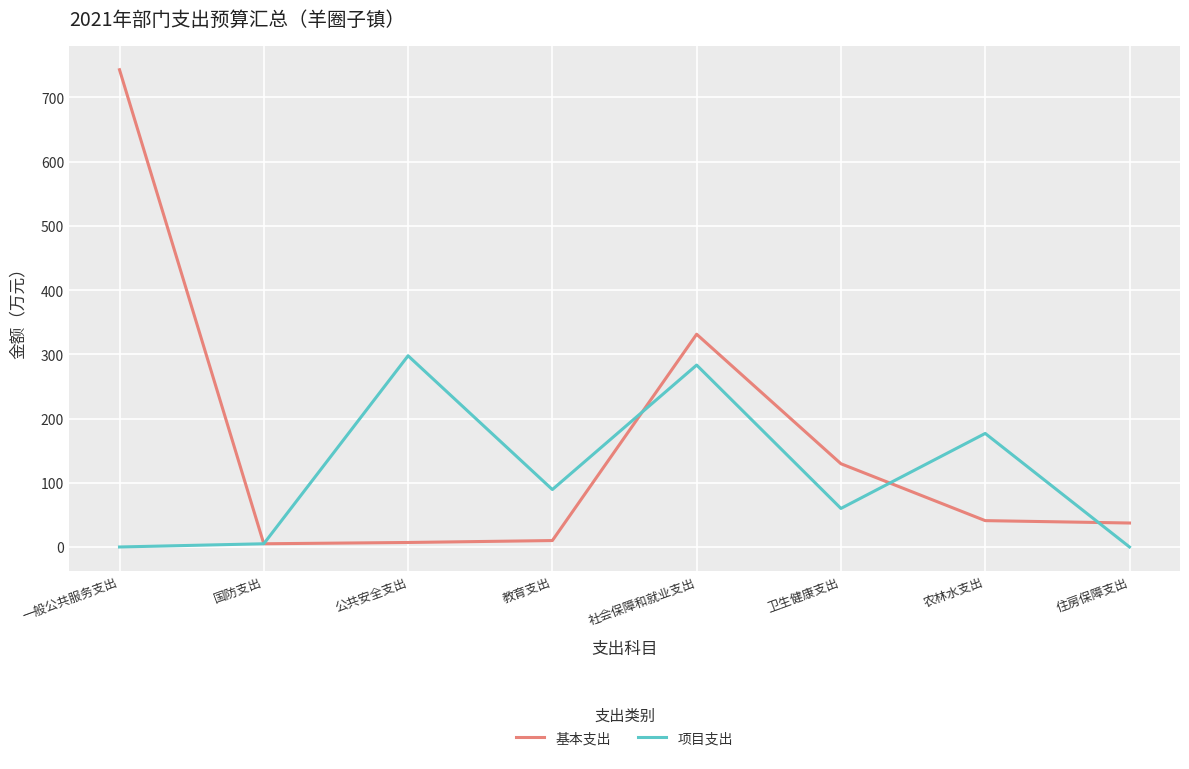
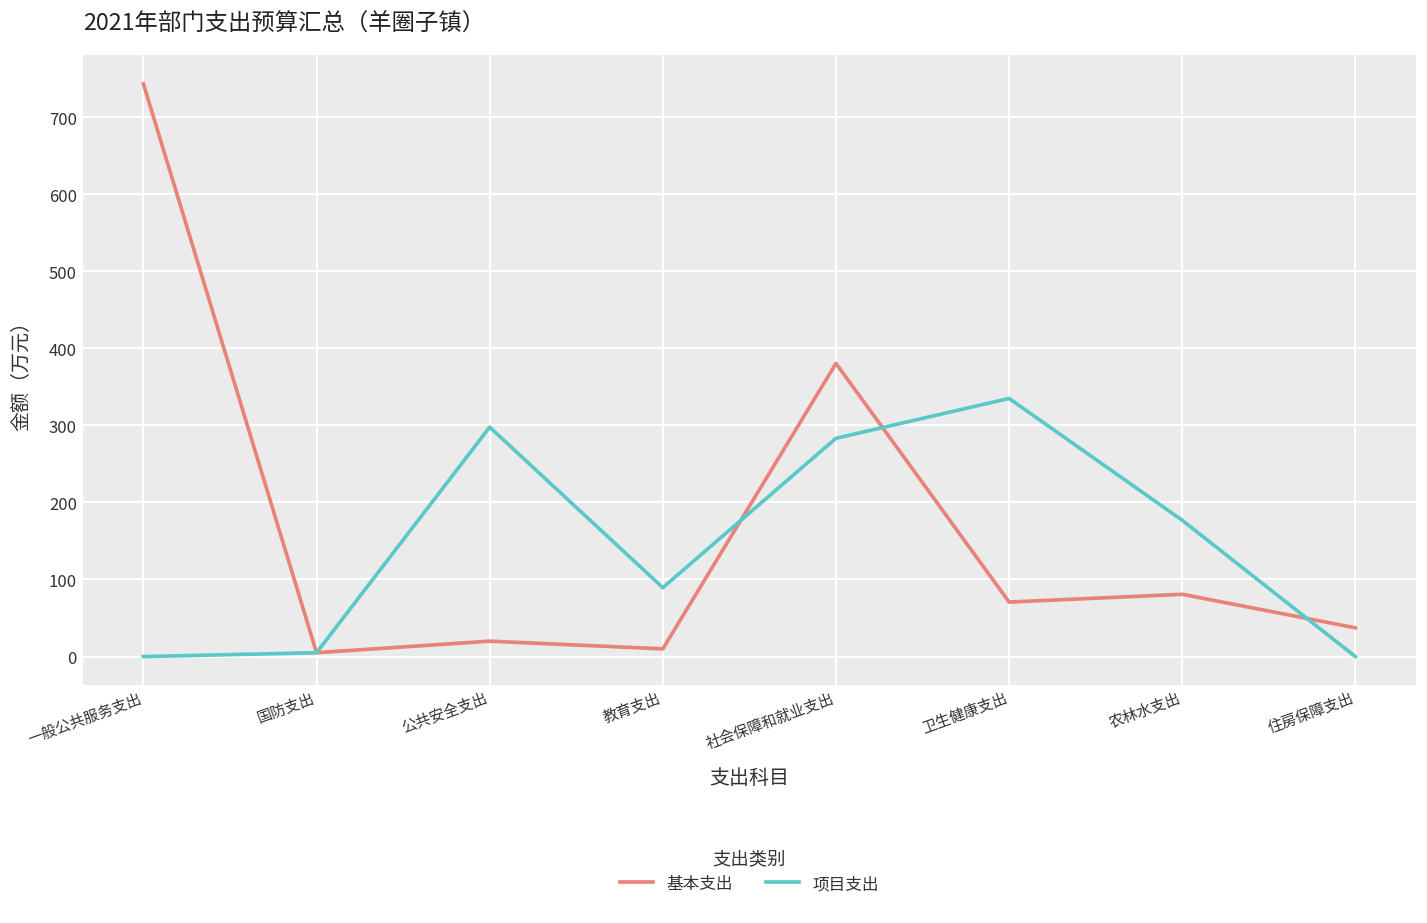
基本支出, 公共安全支出: 10 -> 20
基本支出, 社会保障和就业支出: 330 -> 380
基本支出, 卫生健康支出: 130 -> 70
项目支出, 卫生健康支出: 60 -> 330
基本支出, 农林水支出: 40 -> 80
